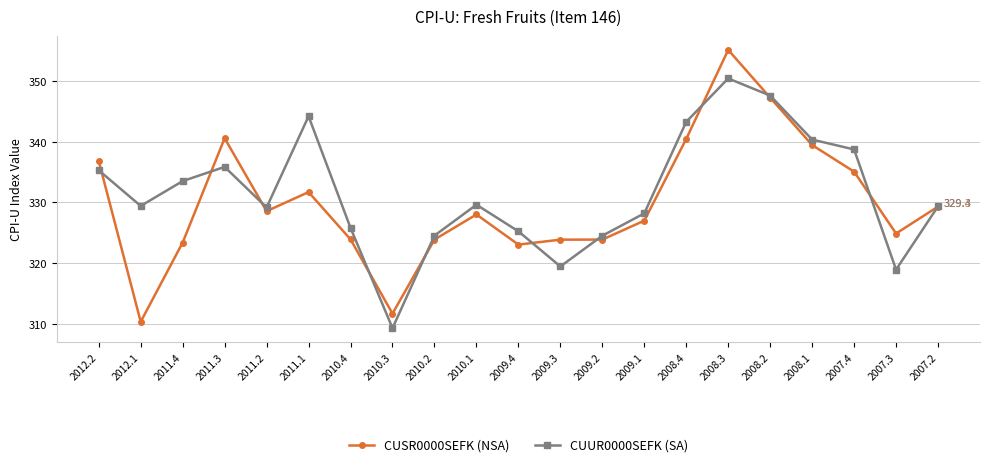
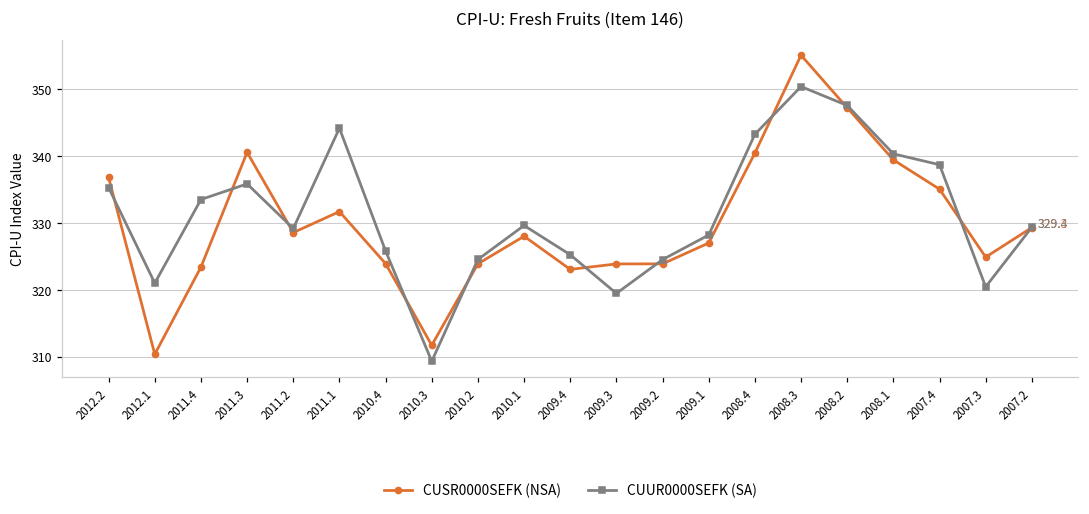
CUUR0000SEFK (SA), 2012.1: 329 -> 321
CUUR0000SEFK (SA), 2007.3: 319 -> 320
